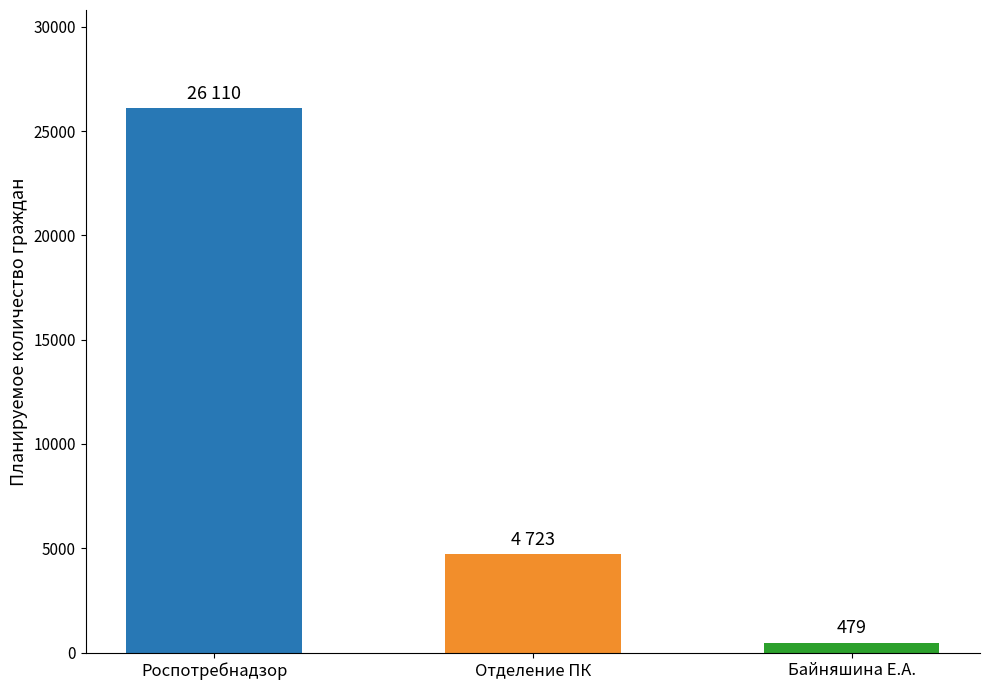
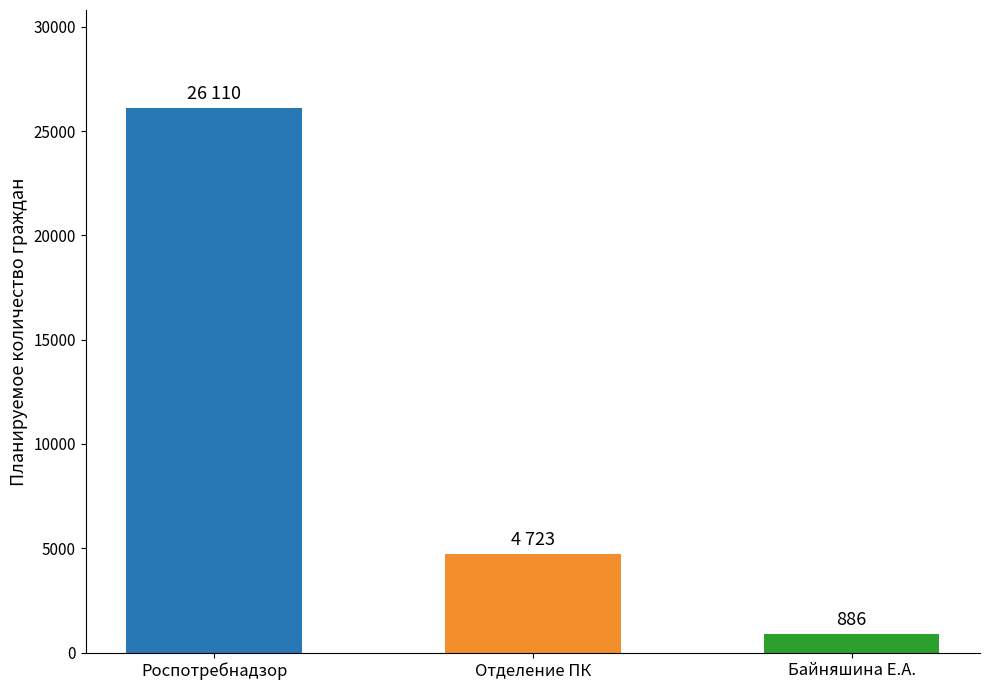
Байняшина Е.А.: 479 -> 886
